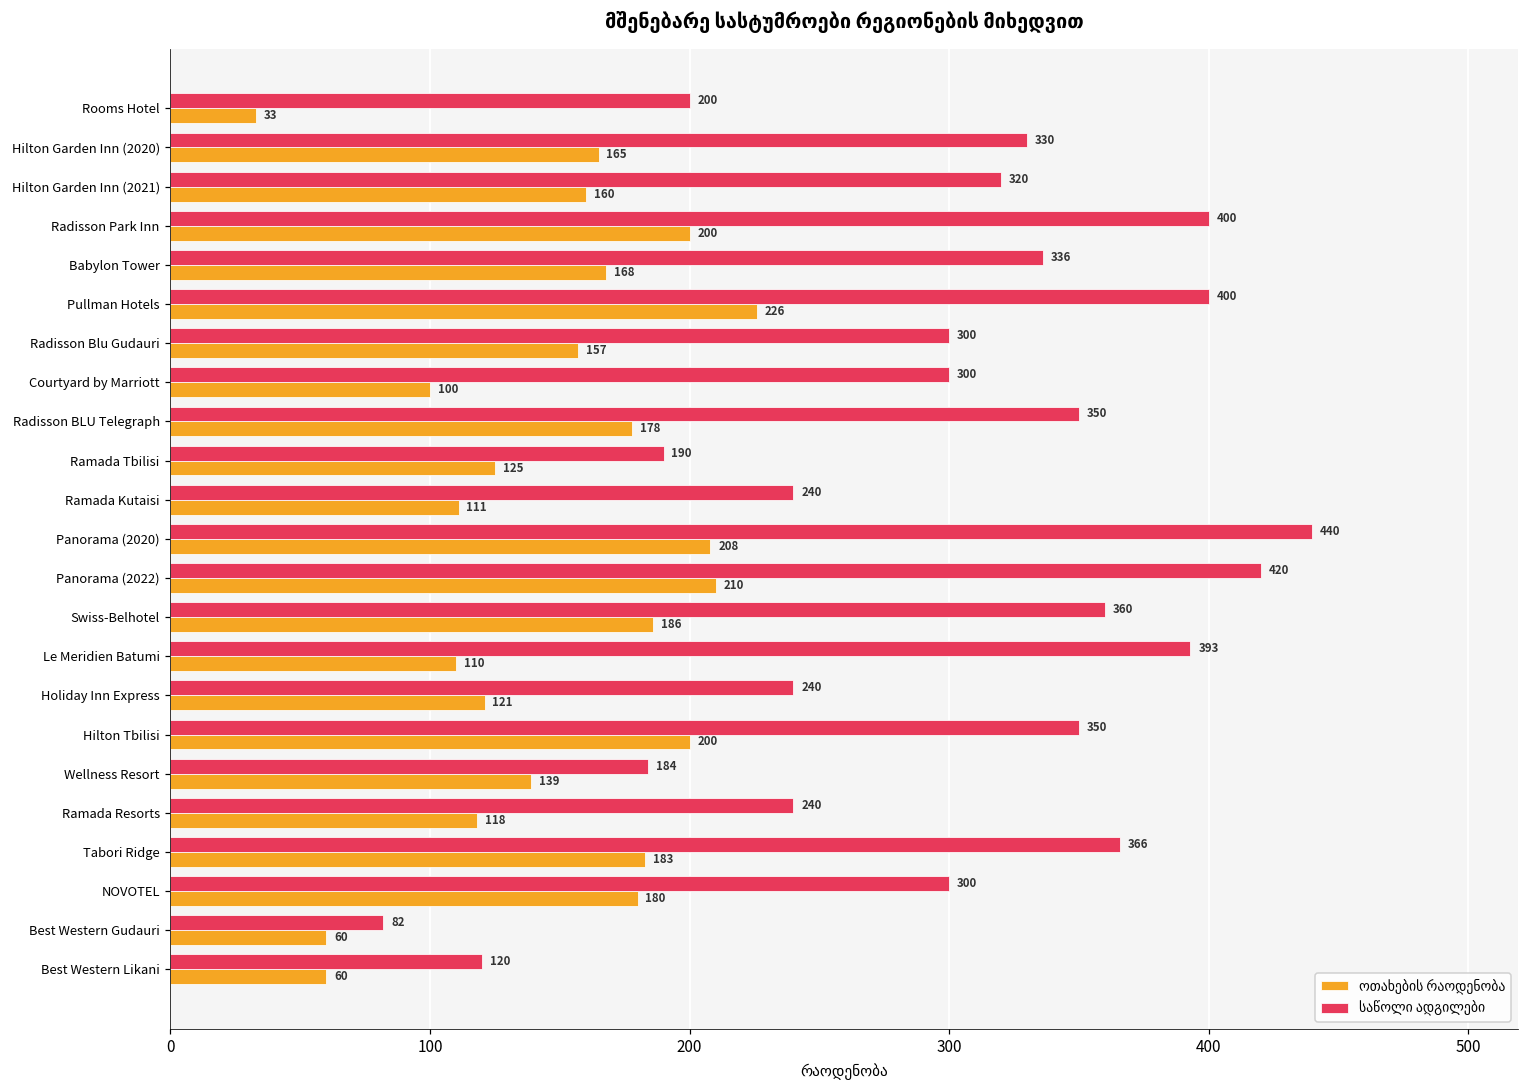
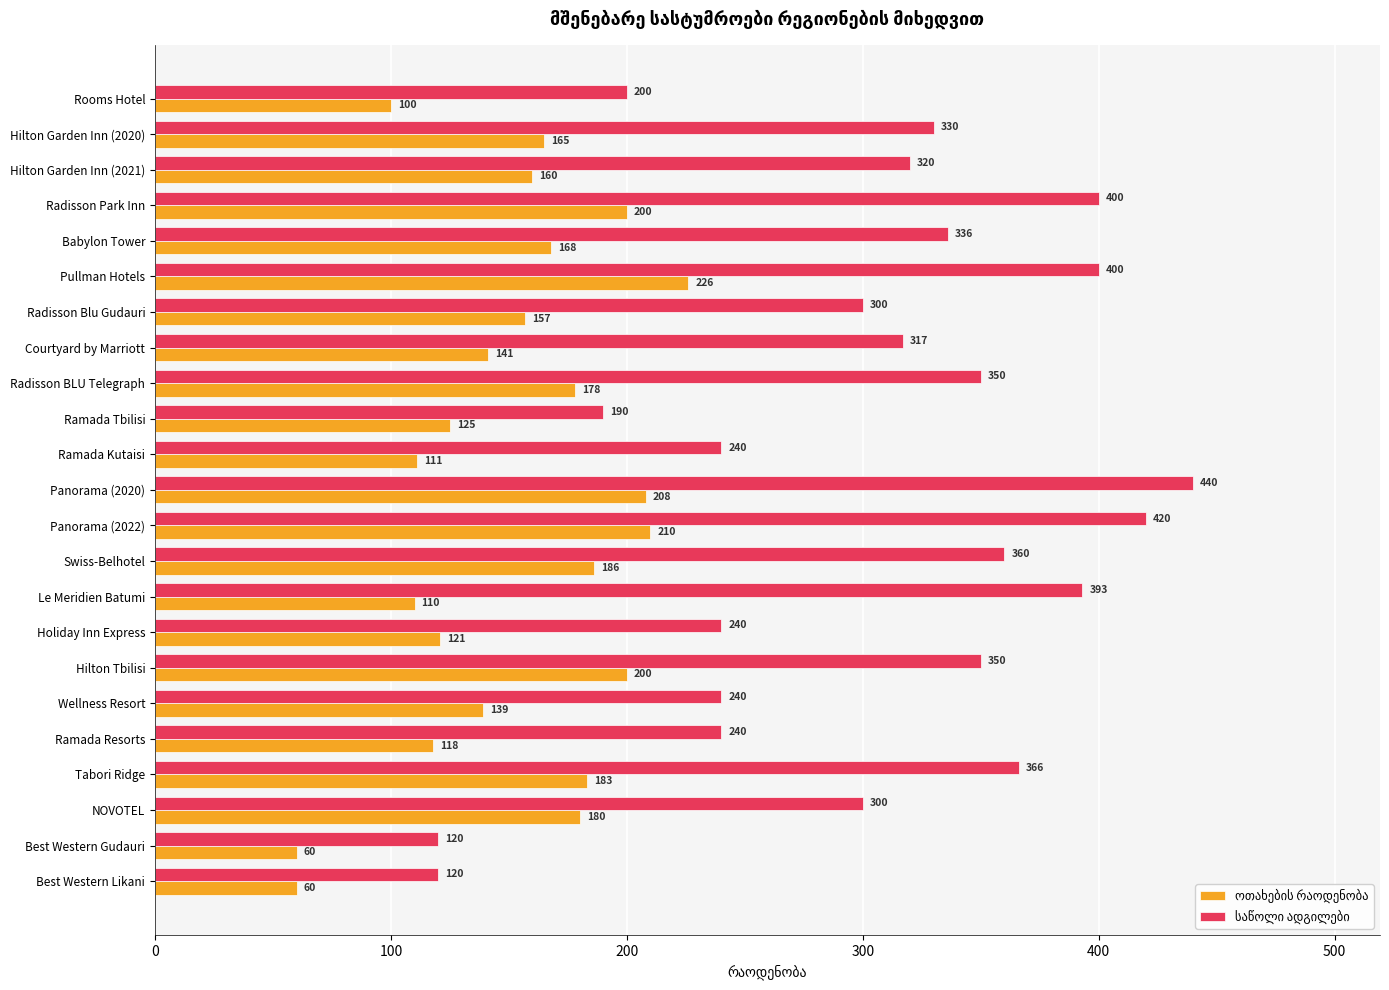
ოთახების რაოდენობა, Rooms Hotel: 33 -> 100
საწოლი ადგილები, Courtyard by Marriott: 300 -> 317
ოთახების რაოდენობა, Courtyard by Marriott: 100 -> 141
საწოლი ადგილები, Wellness Resort: 184 -> 240
საწოლი ადგილები, Best Western Gudauri: 82 -> 120
